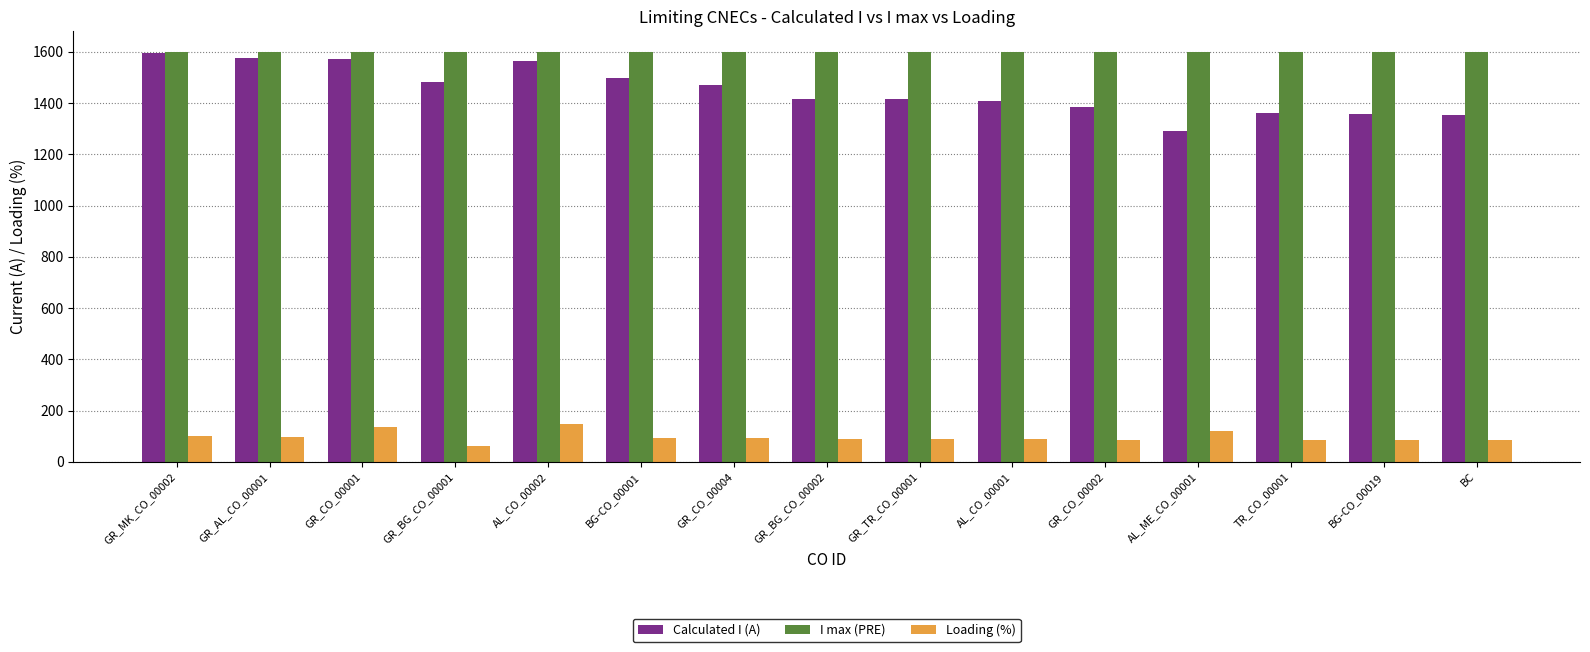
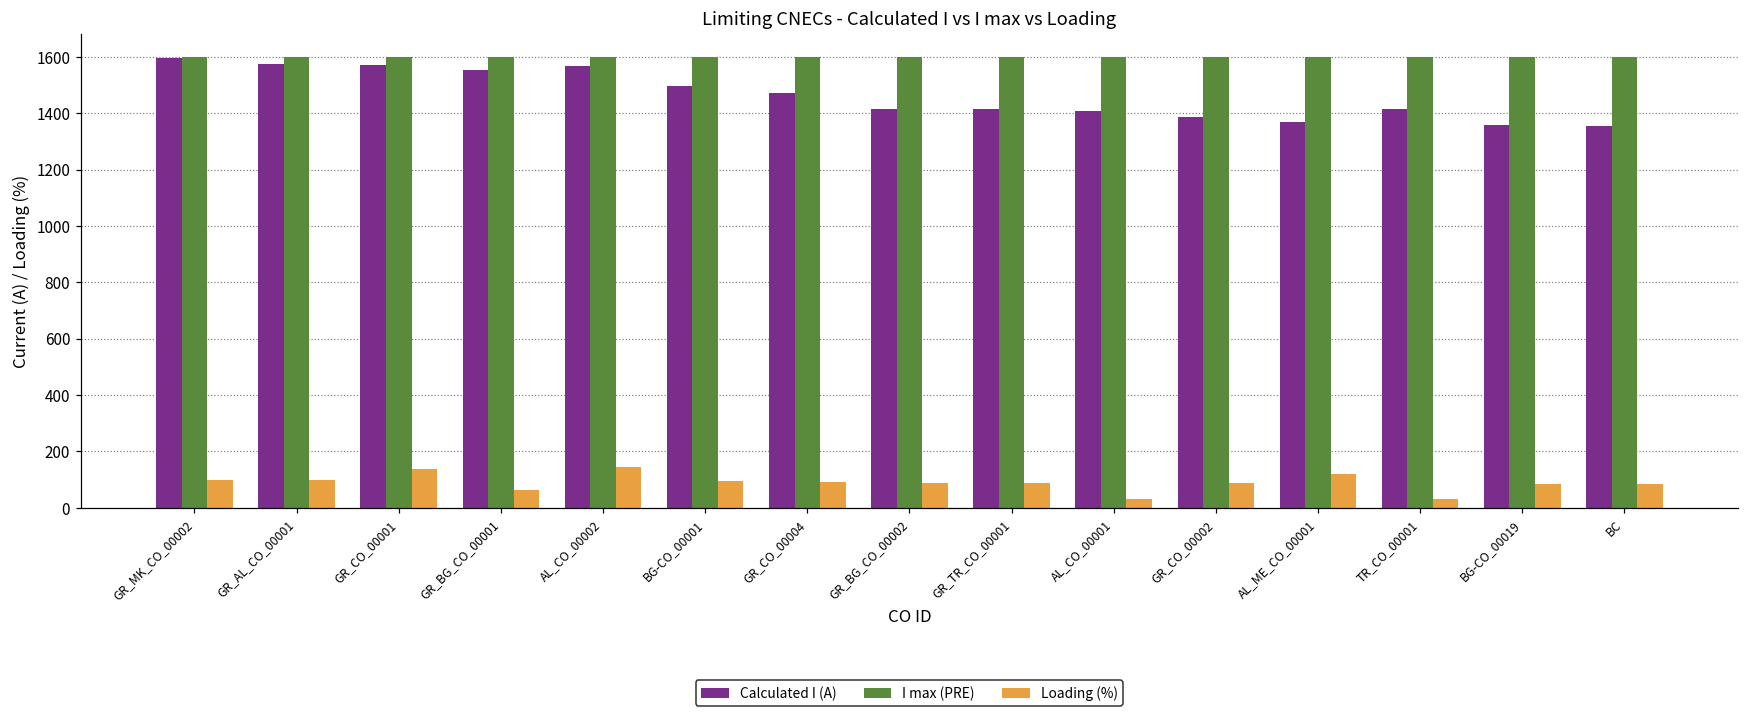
Calculated I (A), GR_BG_CO_00001: 1480 -> 1550
Loading (%), AL_CO_00001: 90 -> 30
Calculated I (A), AL_ME_CO_00001: 1290 -> 1370
Calculated I (A), TR_CO_00001: 1360 -> 1410
Loading (%), TR_CO_00001: 90 -> 30
